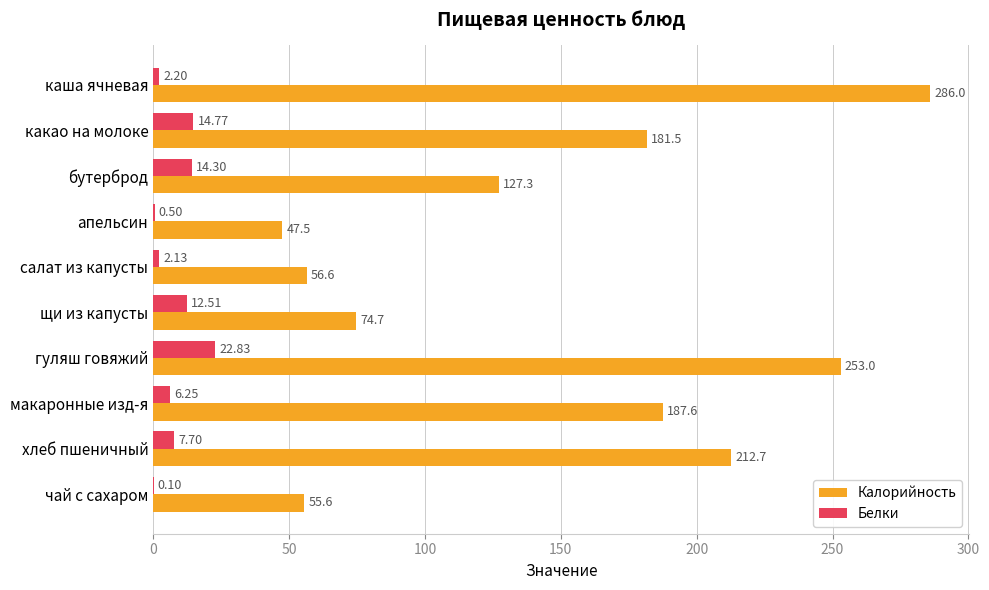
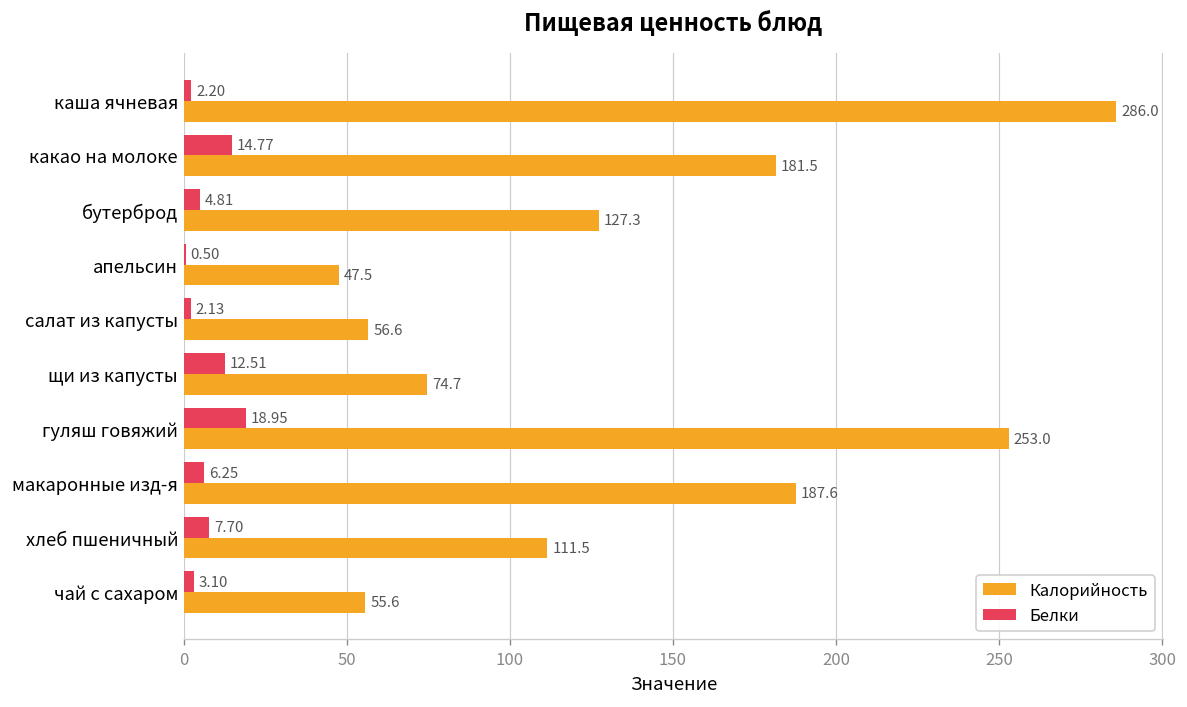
Белки, бутерброд: 14.30 -> 4.81
Белки, гуляш говяжий: 22.83 -> 18.95
Калорийность, хлеб пшеничный: 212.7 -> 111.5
Белки, чай с сахаром: 0.10 -> 3.10
